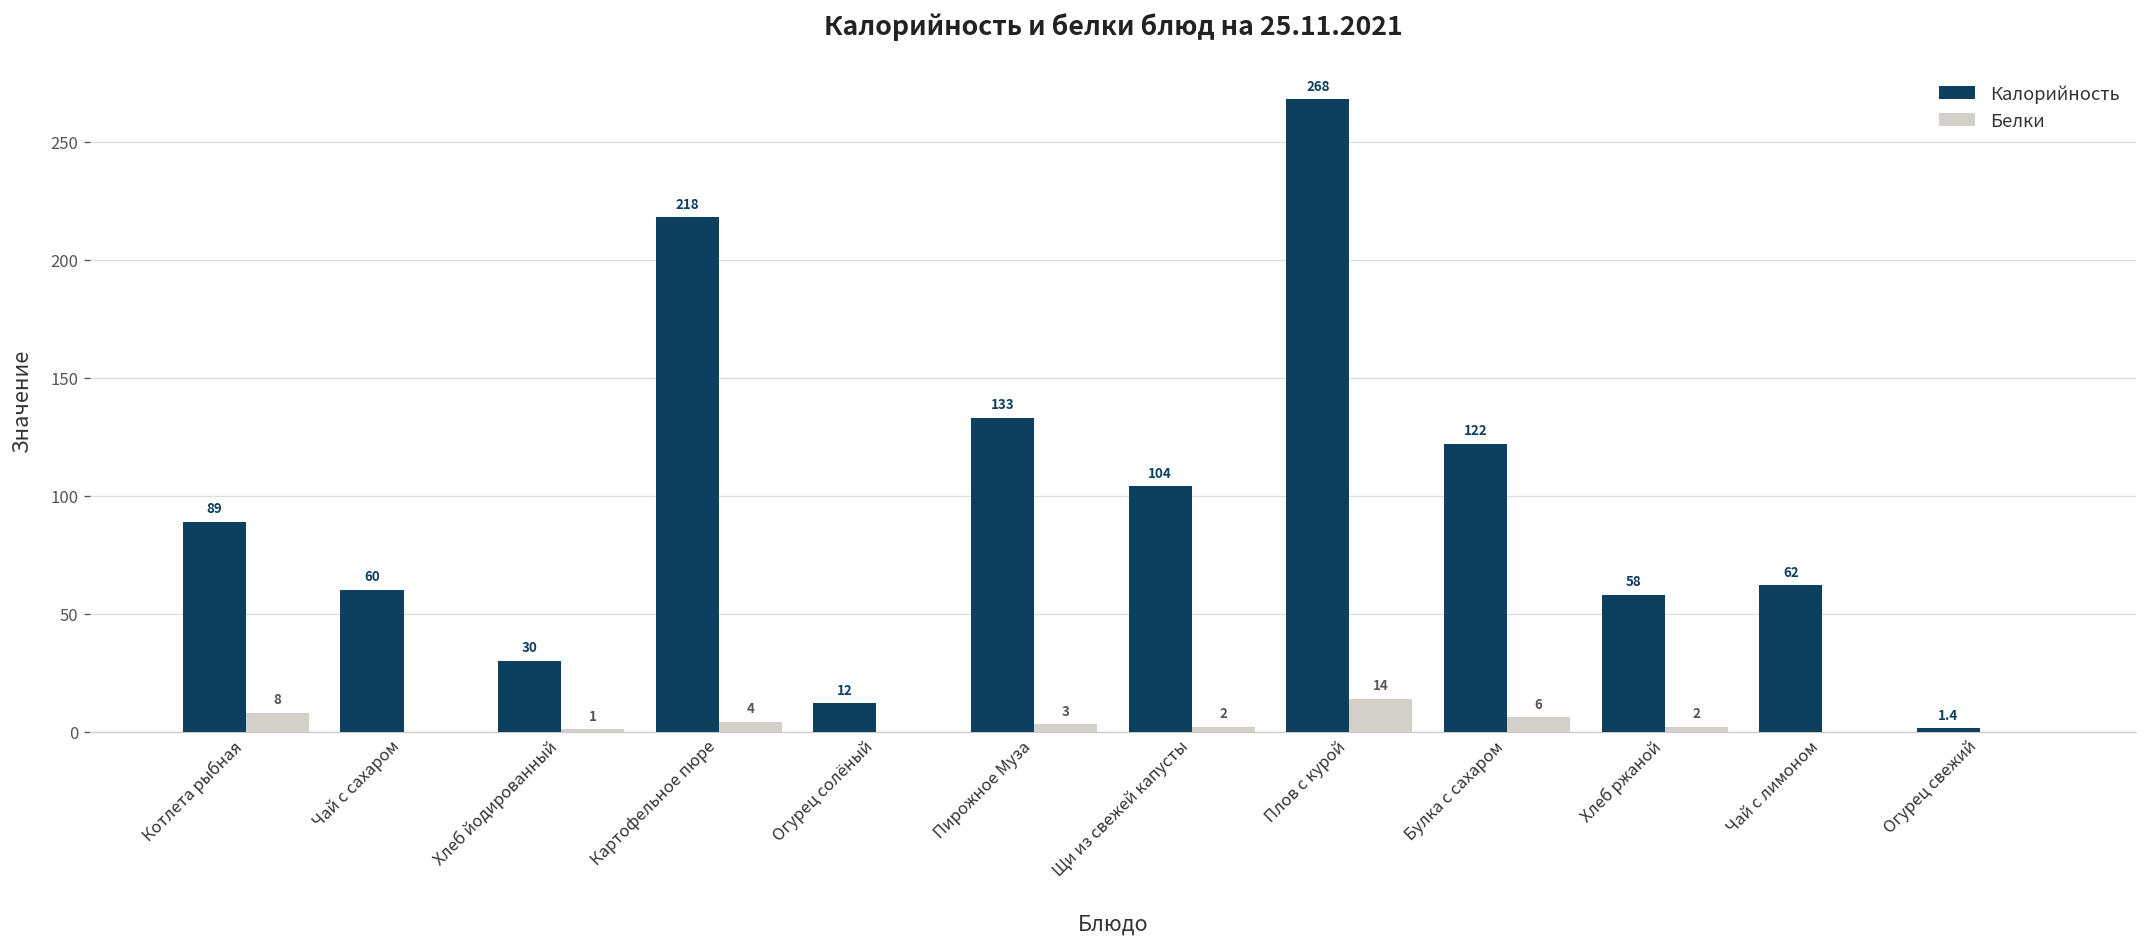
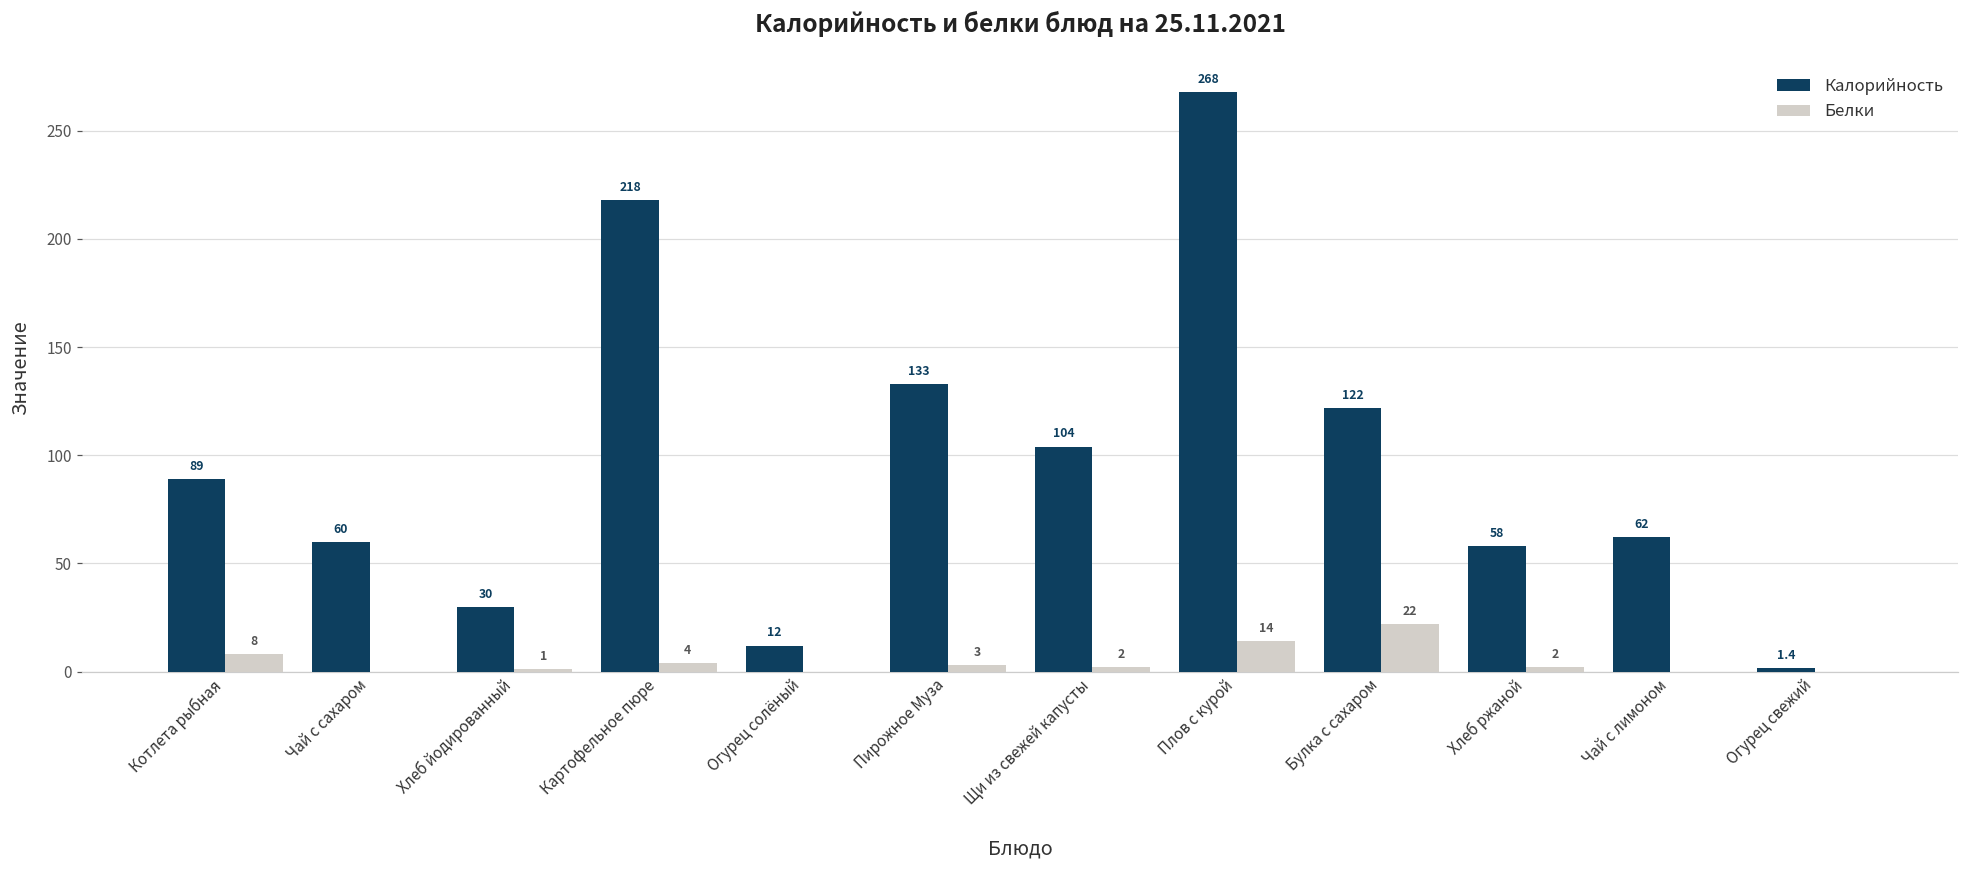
Белки, Булка с сахаром: 6 -> 22
